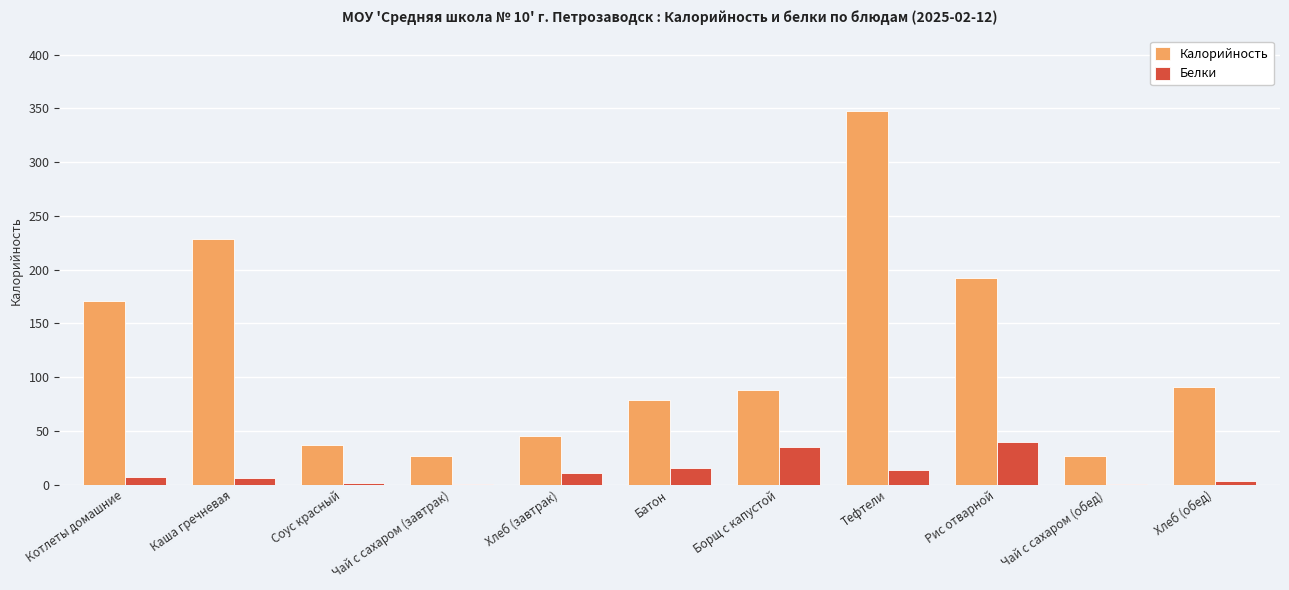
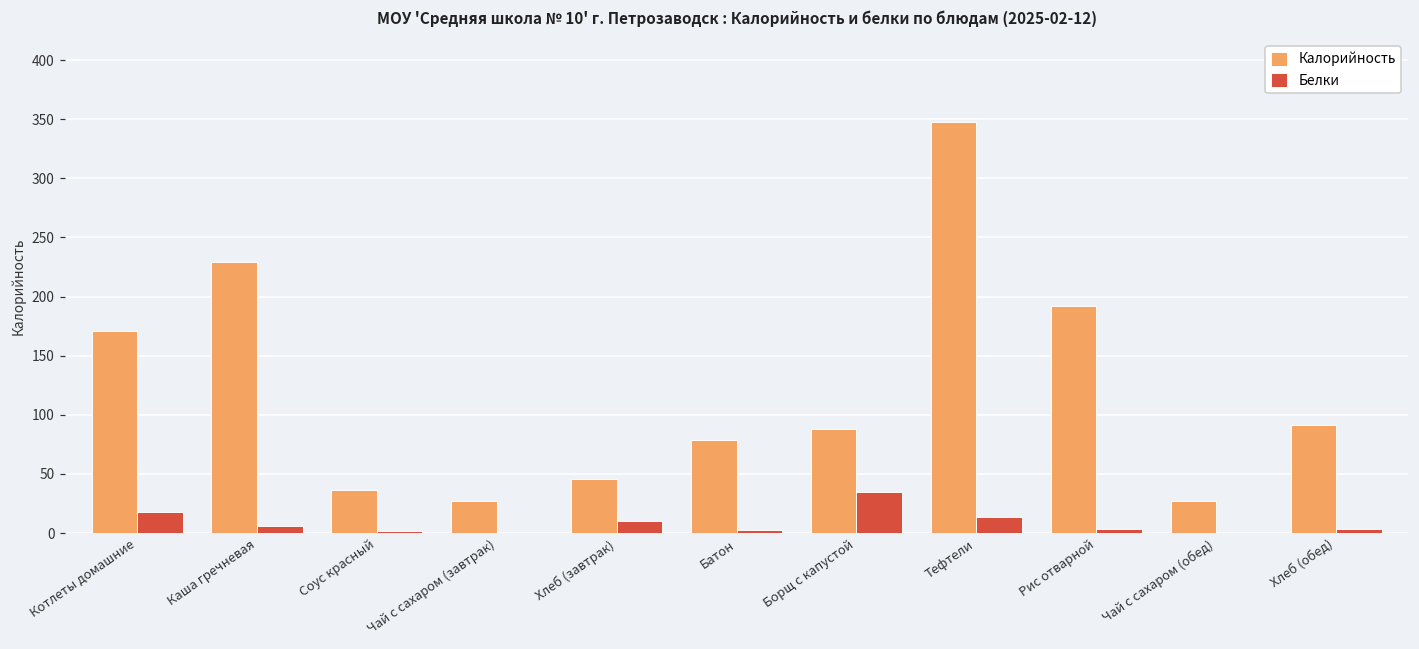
Белки, Котлеты домашние: 7 -> 18
Белки, Батон: 15 -> 2
Белки, Рис отварной: 40 -> 4
